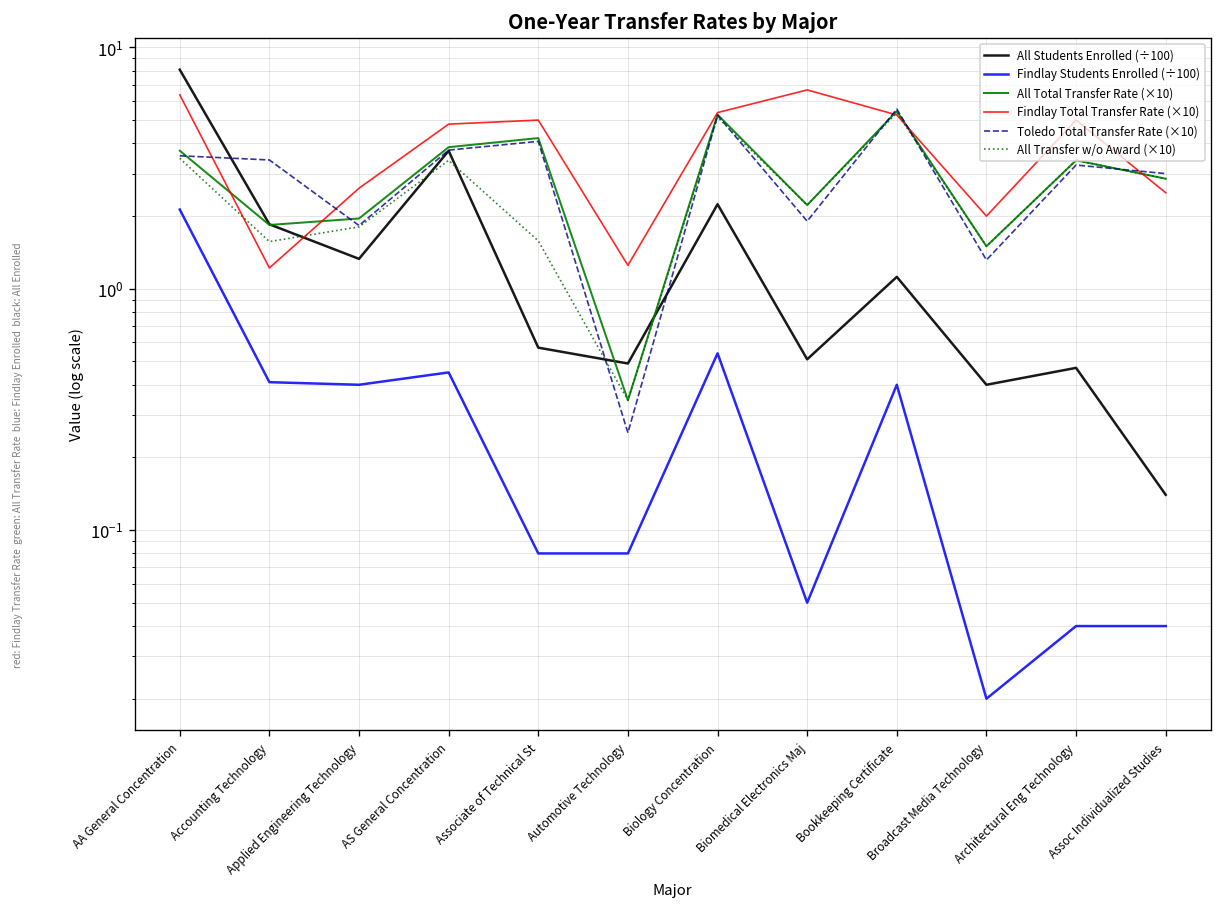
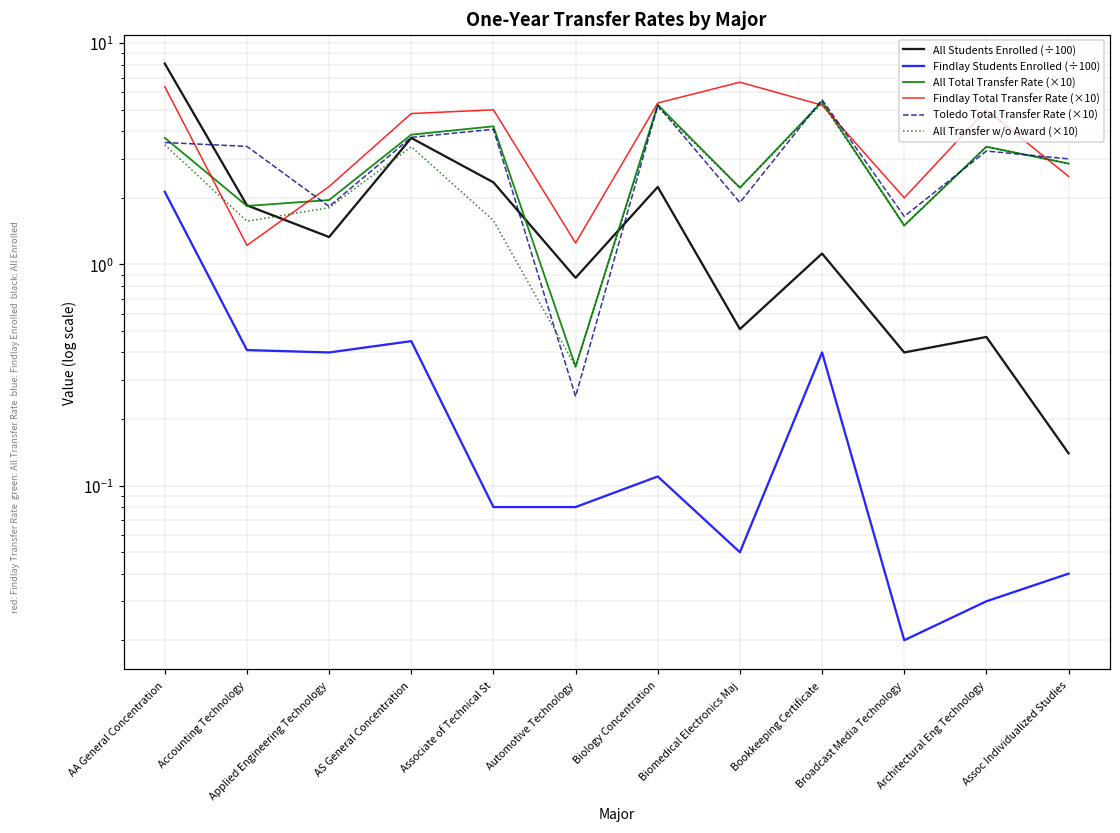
Findlay Total Transfer Rate (×10), Applied Engineering Technology: 2.6 -> 2.3
All Students Enrolled (÷100), Associate of Technical St: 0.57 -> 2.4
All Students Enrolled (÷100), Automotive Technology: 0.49 -> 0.87
Findlay Students Enrolled (÷100), Biology Concentration: 0.54 -> 0.11
Toledo Total Transfer Rate (×10), Broadcast Media Technology: 1.3 -> 1.6
Findlay Students Enrolled (÷100), Architectural Eng Technology: 0.040 -> 0.030
